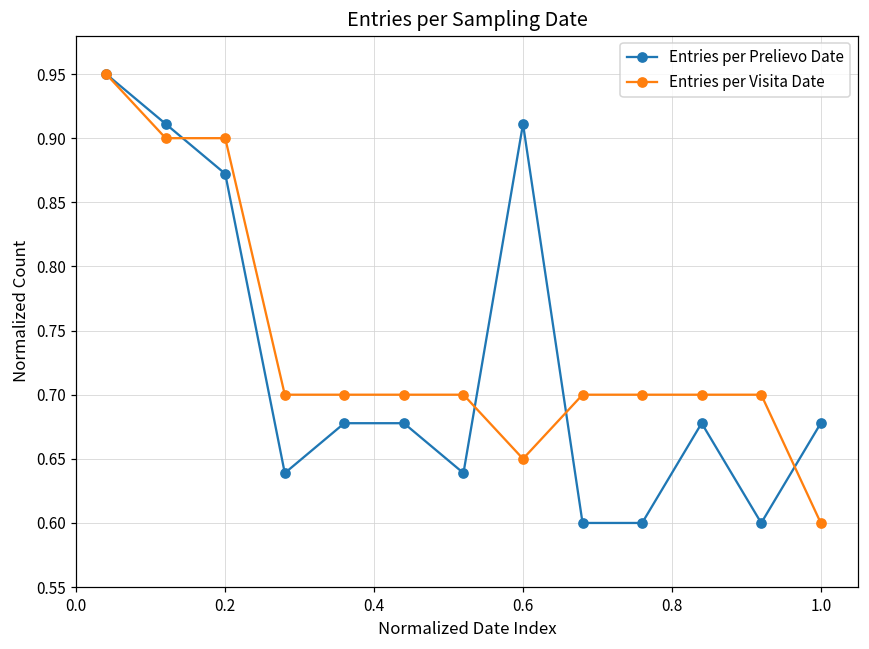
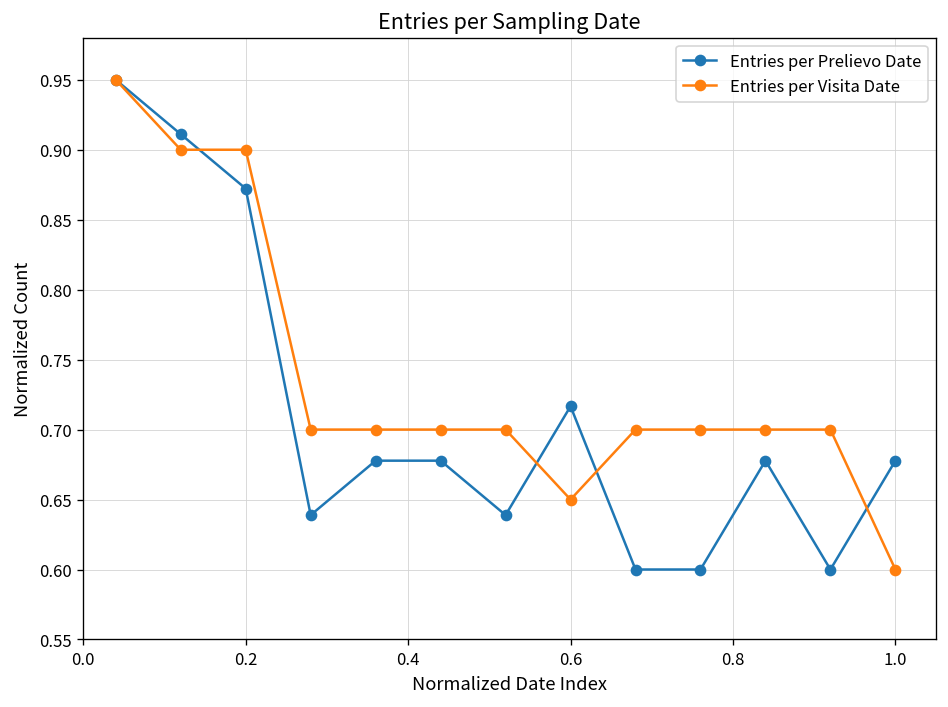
Entries per Prelievo Date, 0.6: 0.911 -> 0.717
